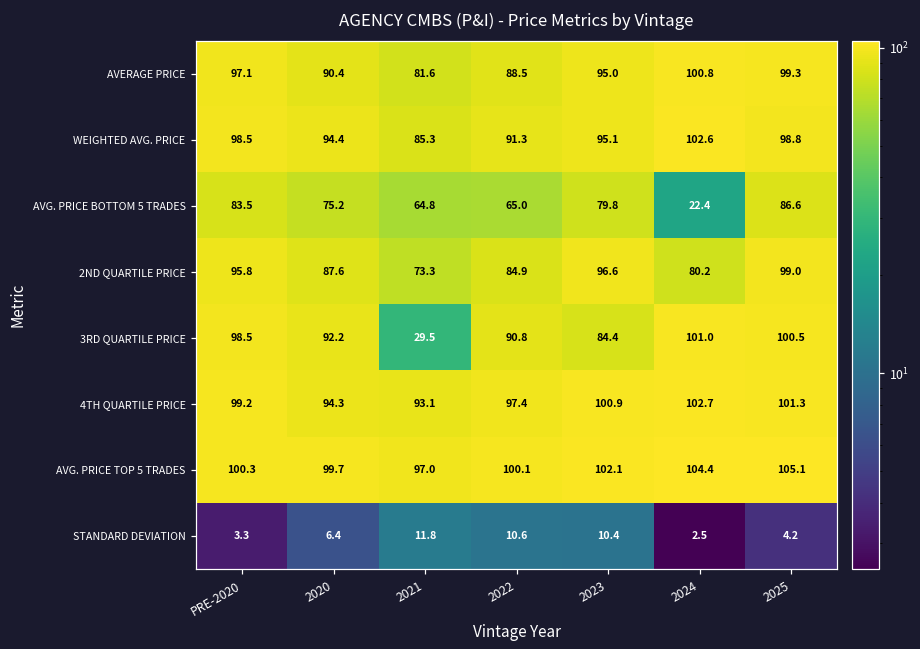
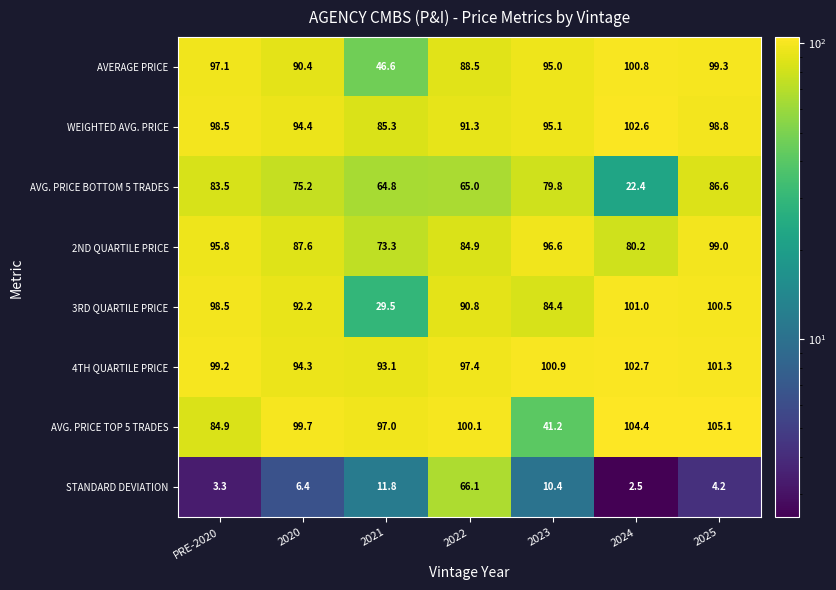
AVERAGE PRICE, 2021: 81.6 -> 46.6
AVG. PRICE TOP 5 TRADES, PRE-2020: 100.3 -> 84.9
AVG. PRICE TOP 5 TRADES, 2023: 102.1 -> 41.2
STANDARD DEVIATION, 2022: 10.6 -> 66.1
